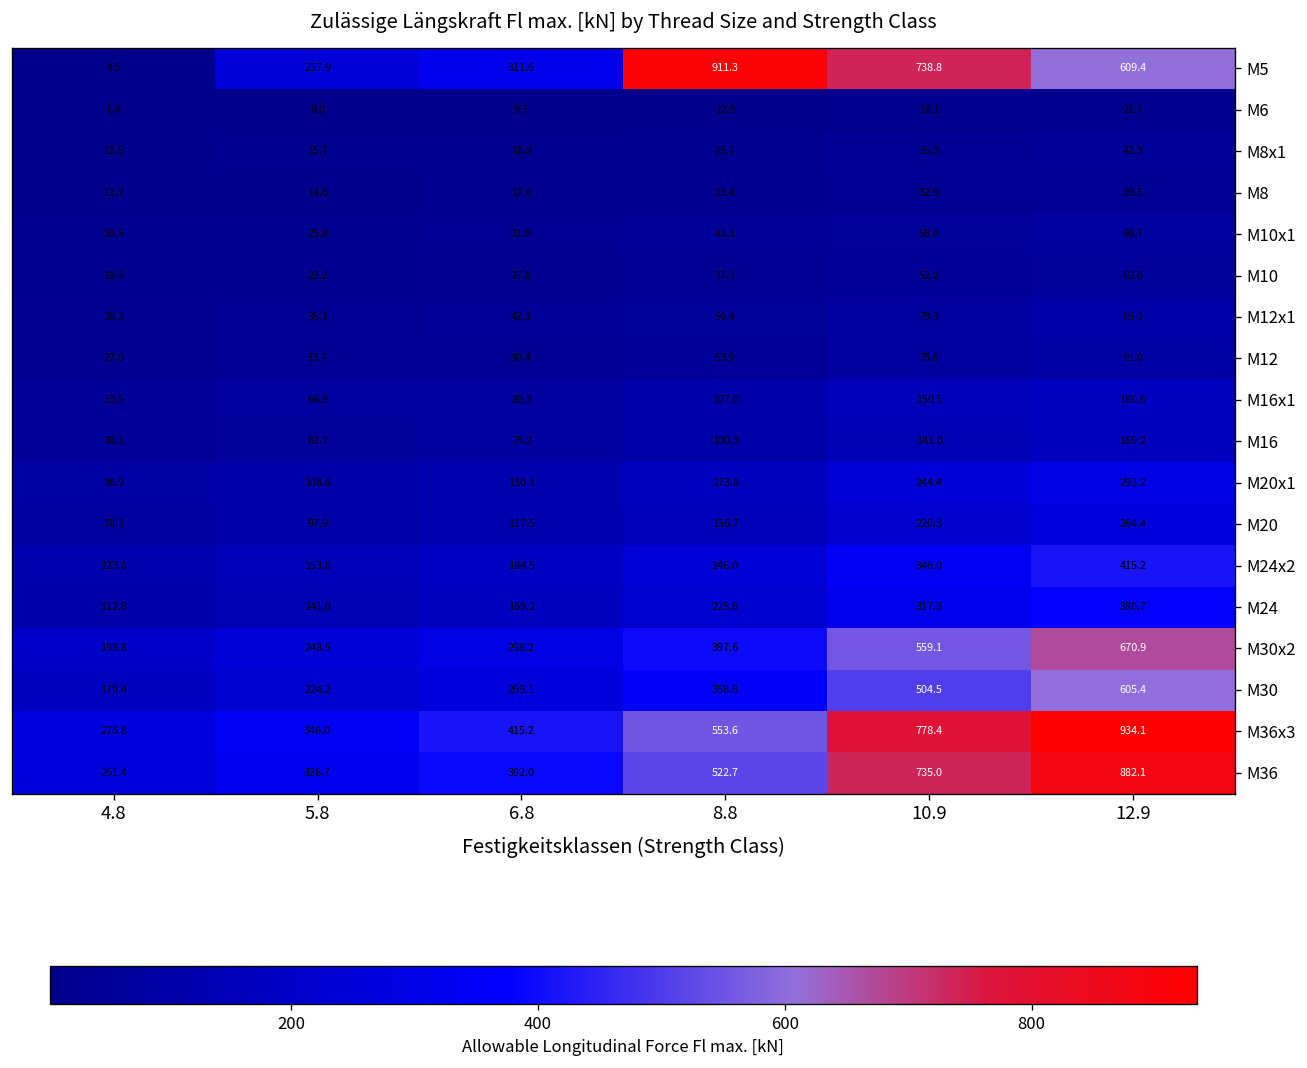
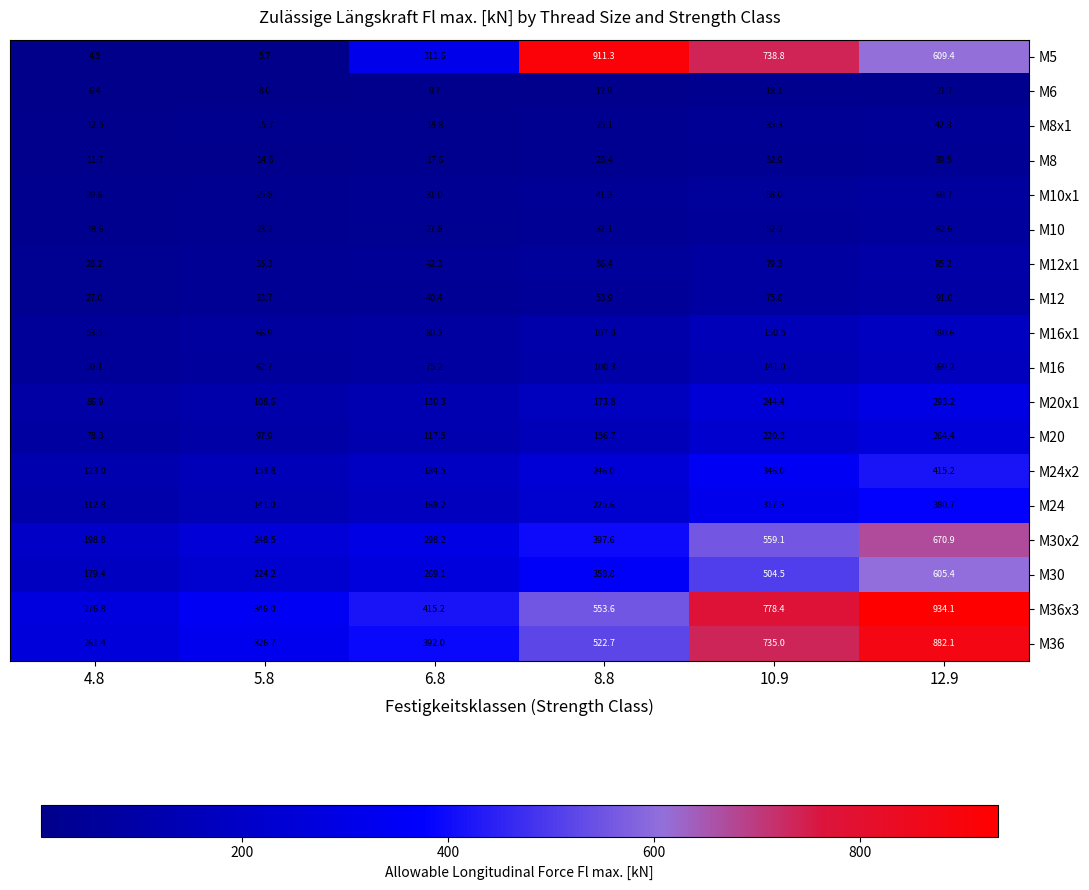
M5, 5.8: 257.9 -> 5.7
